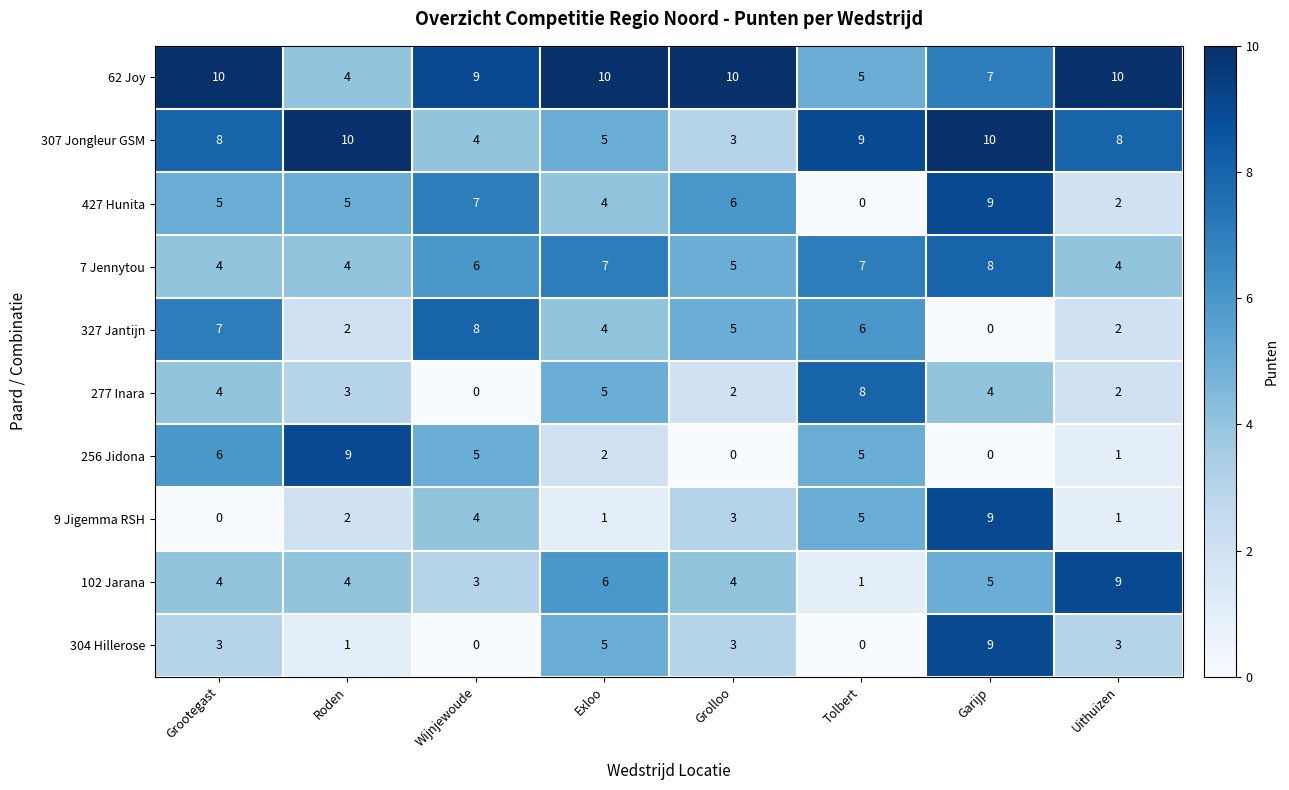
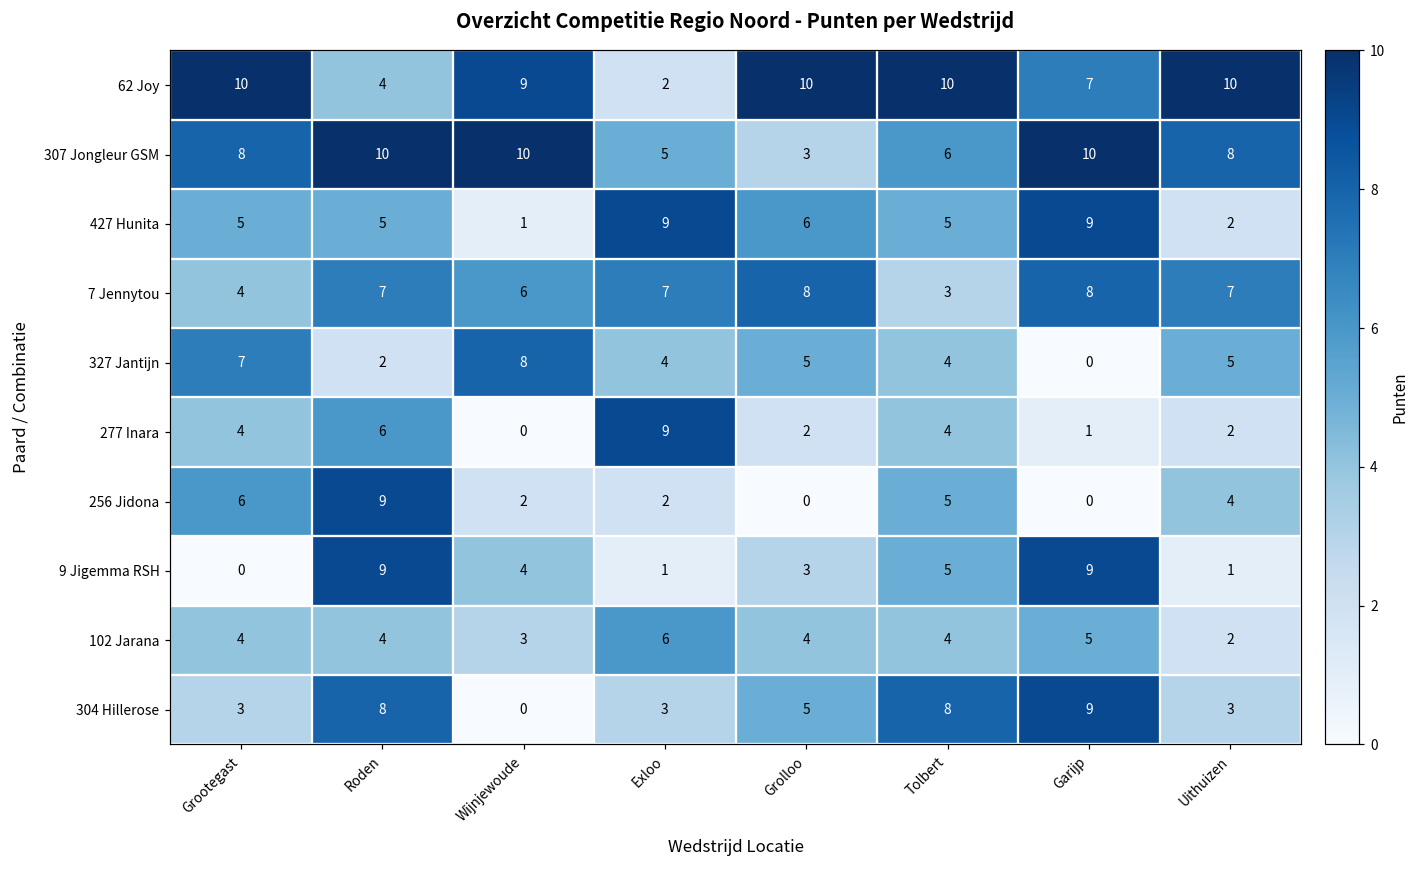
62 Joy, Exloo: 10 -> 2
62 Joy, Tolbert: 5 -> 10
307 Jongleur GSM, Wijnjewoude: 4 -> 10
307 Jongleur GSM, Tolbert: 9 -> 6
427 Hunita, Wijnjewoude: 7 -> 1
427 Hunita, Exloo: 4 -> 9
427 Hunita, Tolbert: 0 -> 5
7 Jennytou, Roden: 4 -> 7
7 Jennytou, Grolloo: 5 -> 8
7 Jennytou, Tolbert: 7 -> 3
7 Jennytou, Uithuizen: 4 -> 7
327 Jantijn, Tolbert: 6 -> 4
327 Jantijn, Uithuizen: 2 -> 5
277 Inara, Roden: 3 -> 6
277 Inara, Exloo: 5 -> 9
277 Inara, Tolbert: 8 -> 4
277 Inara, Garijp: 4 -> 1
256 Jidona, Wijnjewoude: 5 -> 2
256 Jidona, Uithuizen: 1 -> 4
9 Jigemma RSH, Roden: 2 -> 9
102 Jarana, Tolbert: 1 -> 4
102 Jarana, Uithuizen: 9 -> 2
304 Hillerose, Roden: 1 -> 8
304 Hillerose, Exloo: 5 -> 3
304 Hillerose, Grolloo: 3 -> 5
304 Hillerose, Tolbert: 0 -> 8
